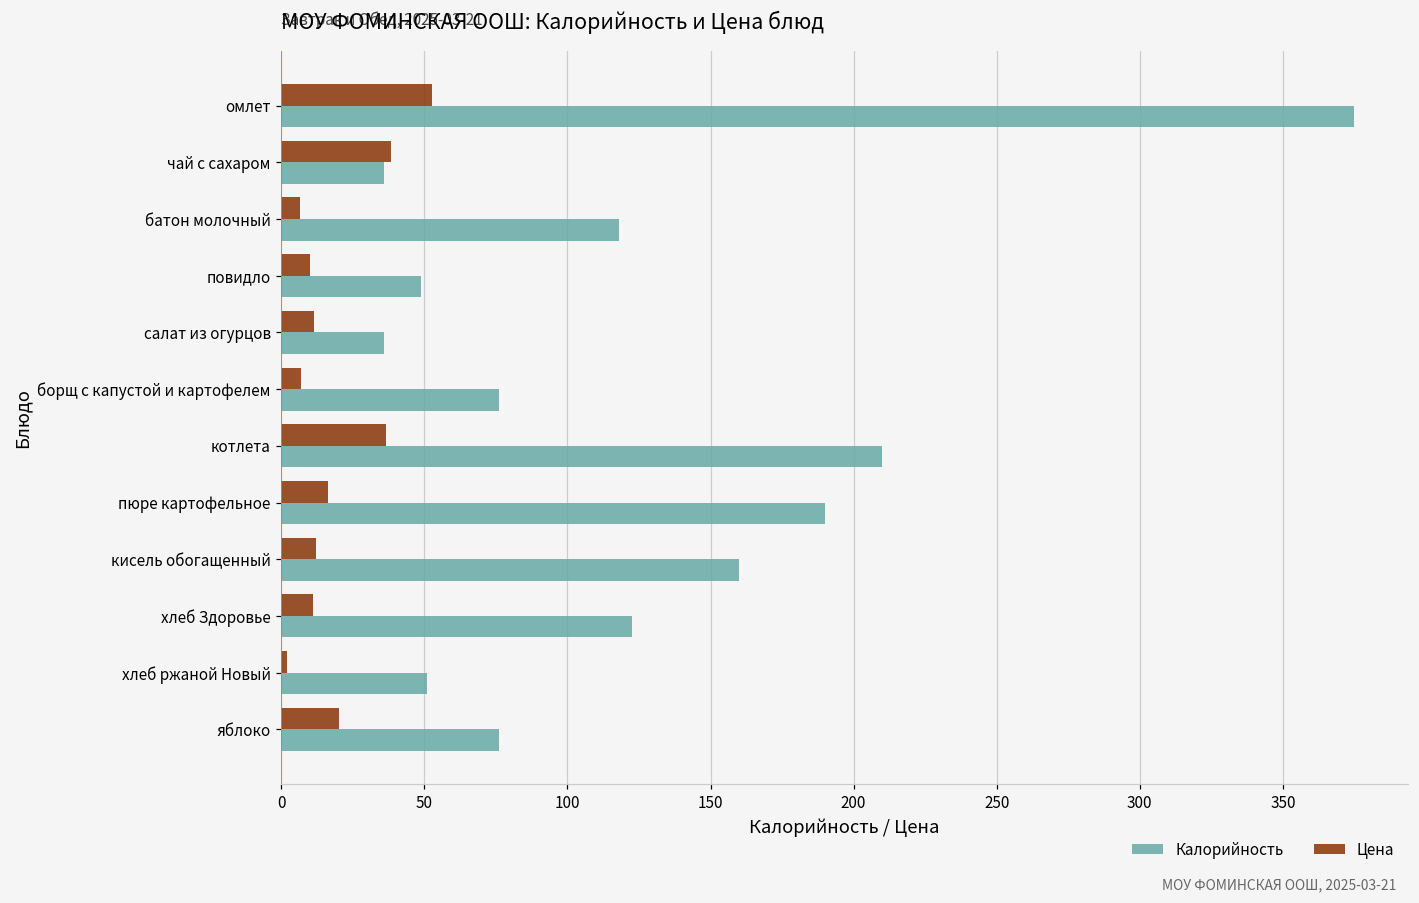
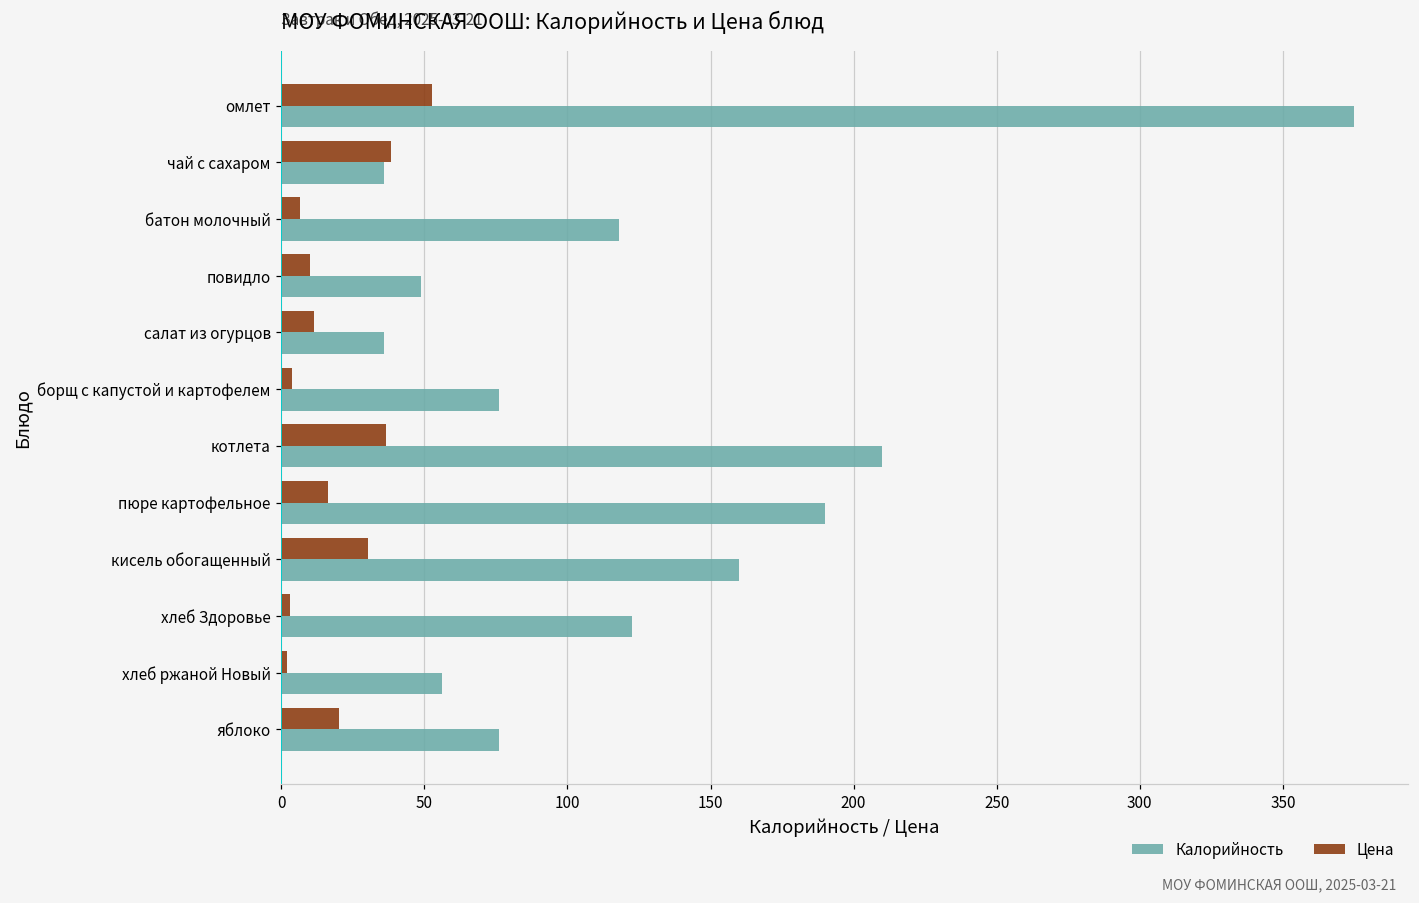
Цена, борщ с капустой и картофелем: 7 -> 4
Цена, кисель обогащенный: 12 -> 30
Цена, хлеб Здоровье: 11 -> 3
Калорийность, хлеб ржаной Новый: 51 -> 56
